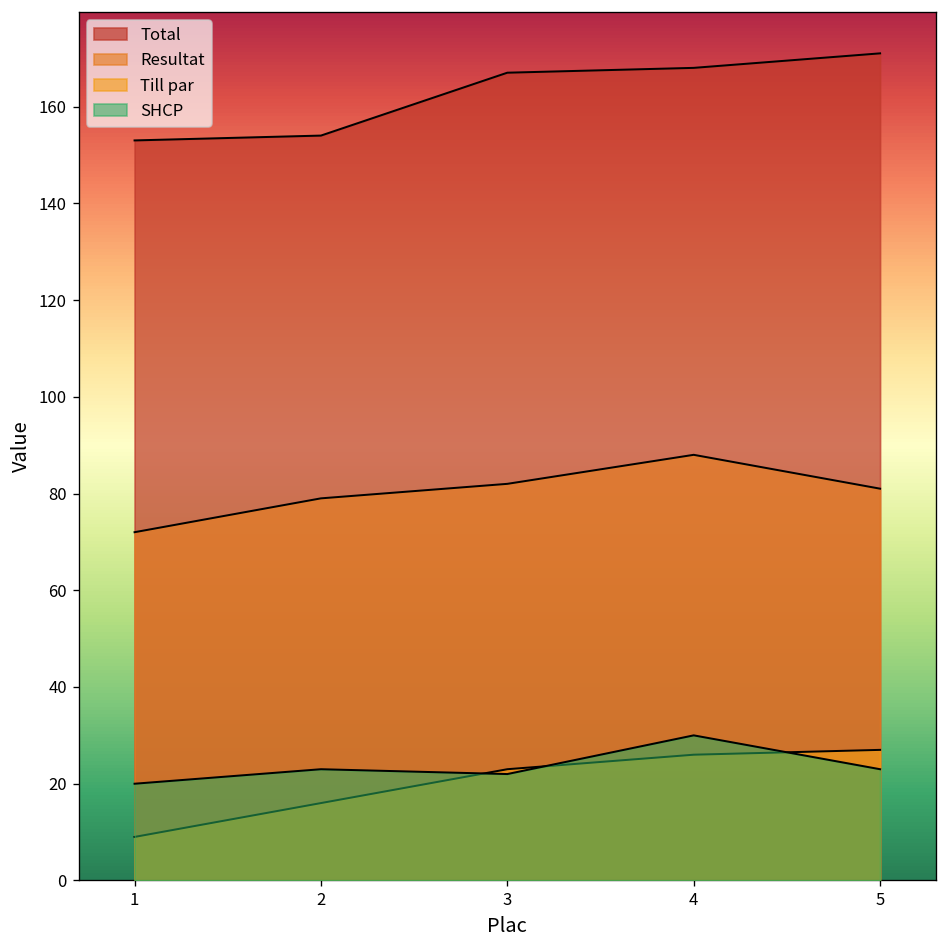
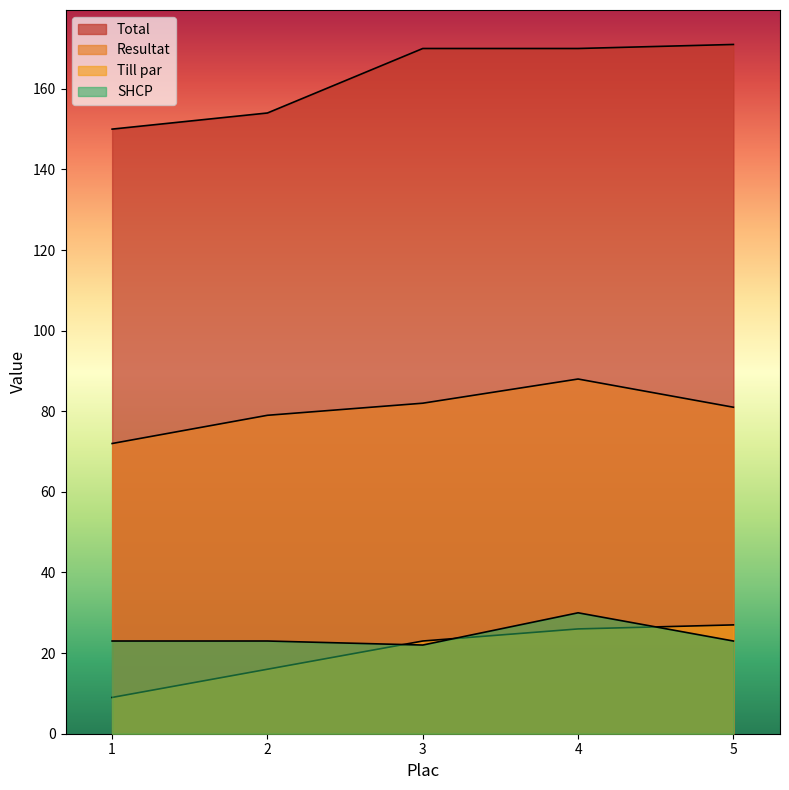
Total, 1: 153 -> 150
SHCP, 1: 20 -> 23
Total, 3: 167 -> 170
Total, 4: 168 -> 170
